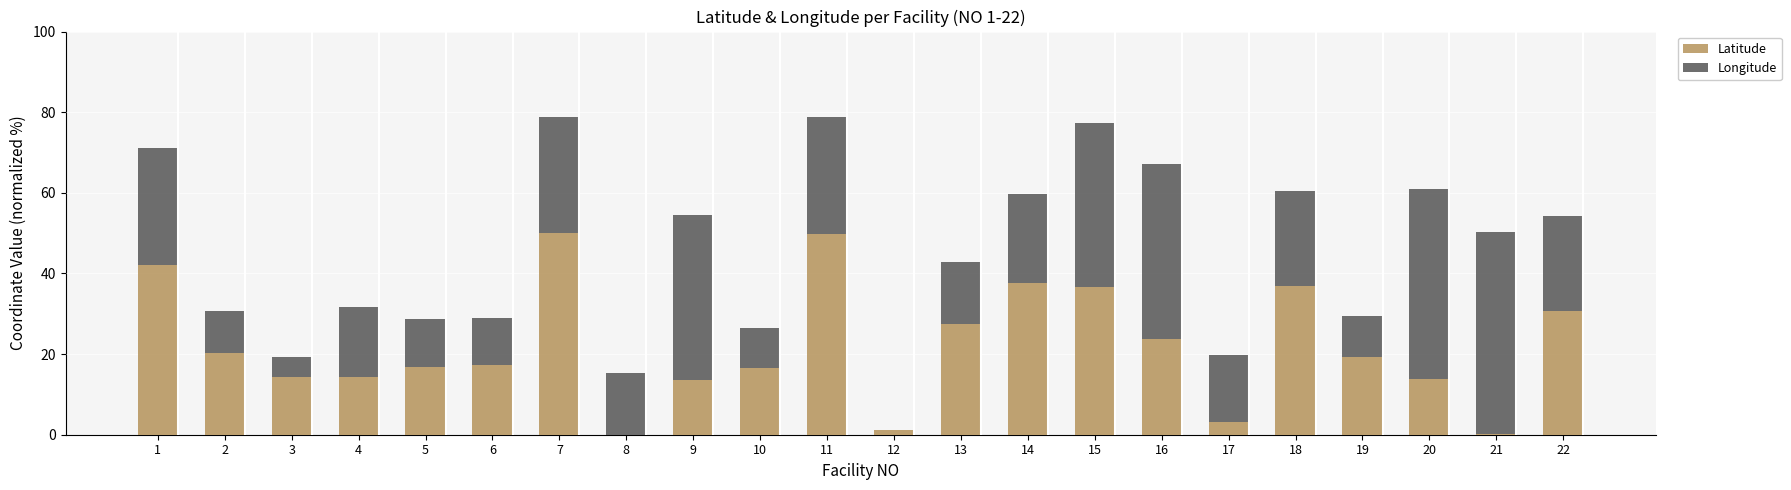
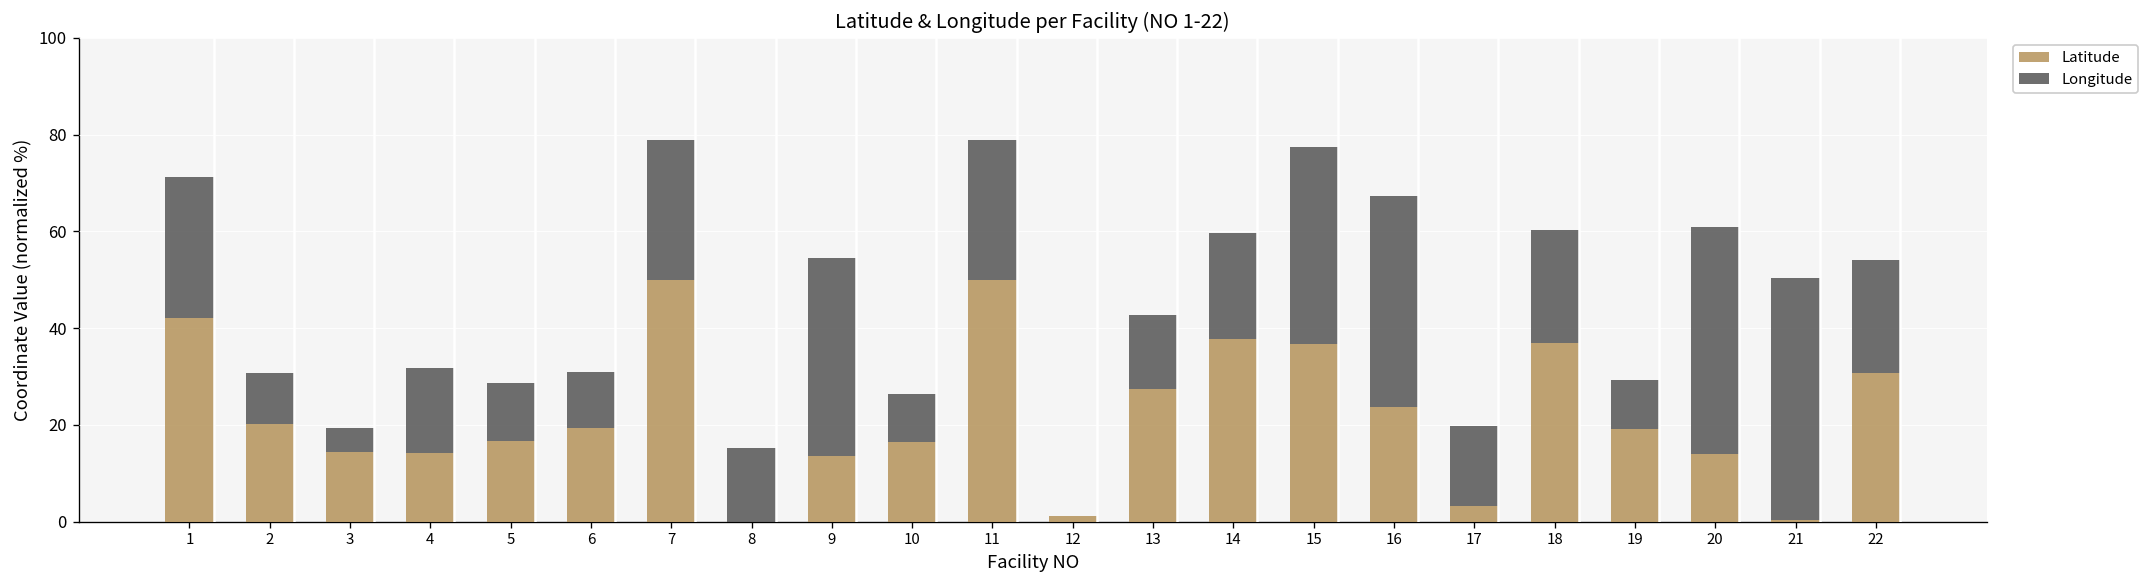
Latitude, 6: 17 -> 19
